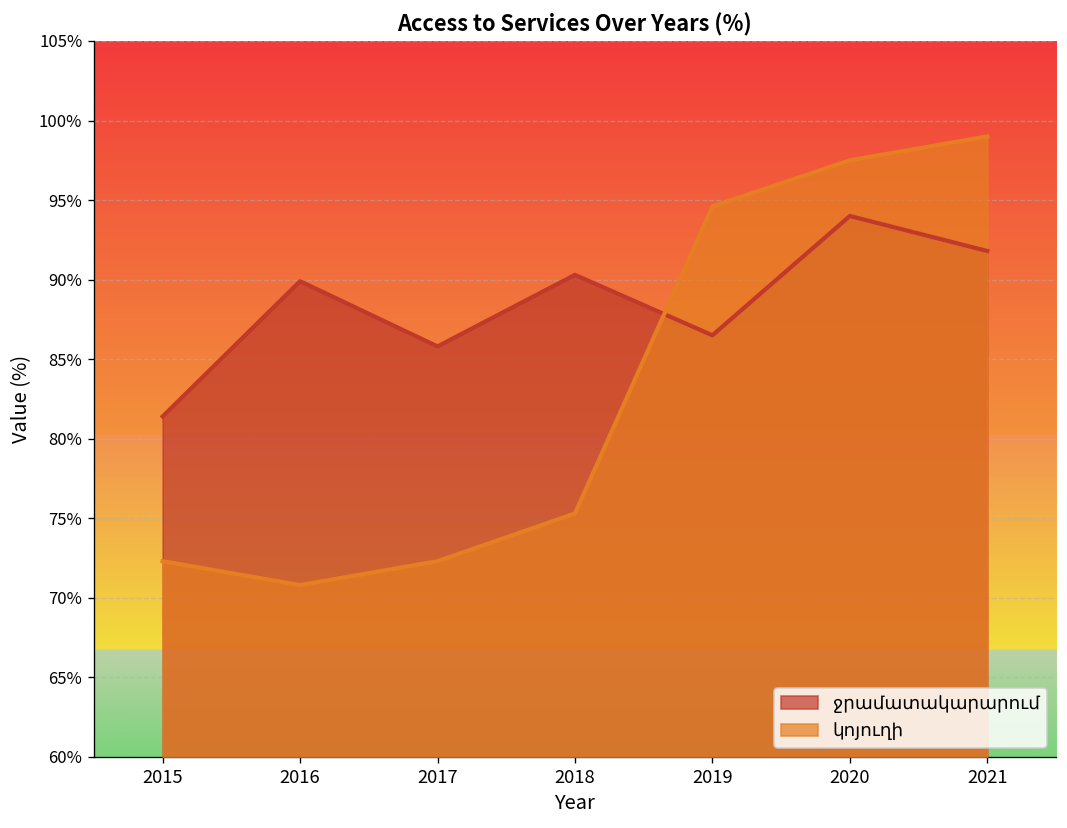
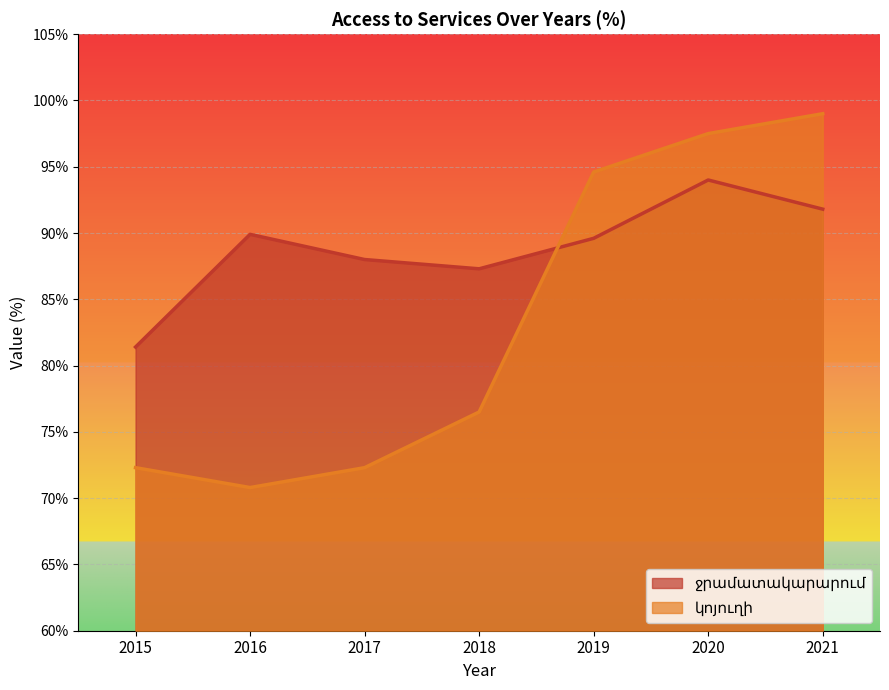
ջրամատակարարում, 2017: 85.8% -> 88.0%
ջրամատակարարում, 2018: 90.3% -> 87.3%
կոյուղի, 2018: 75.3% -> 76.5%
ջրամատակարարում, 2019: 86.5% -> 89.6%
